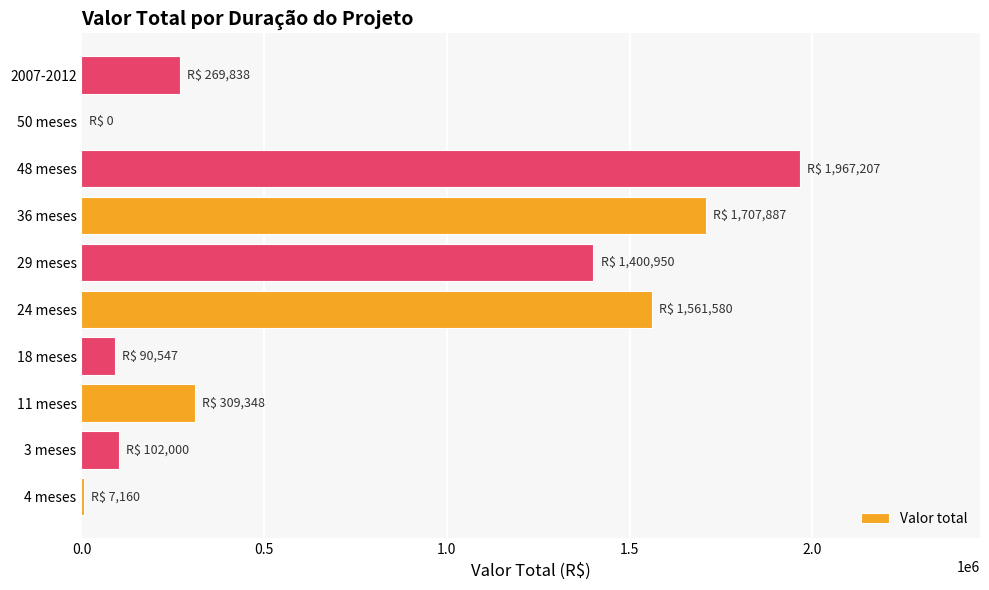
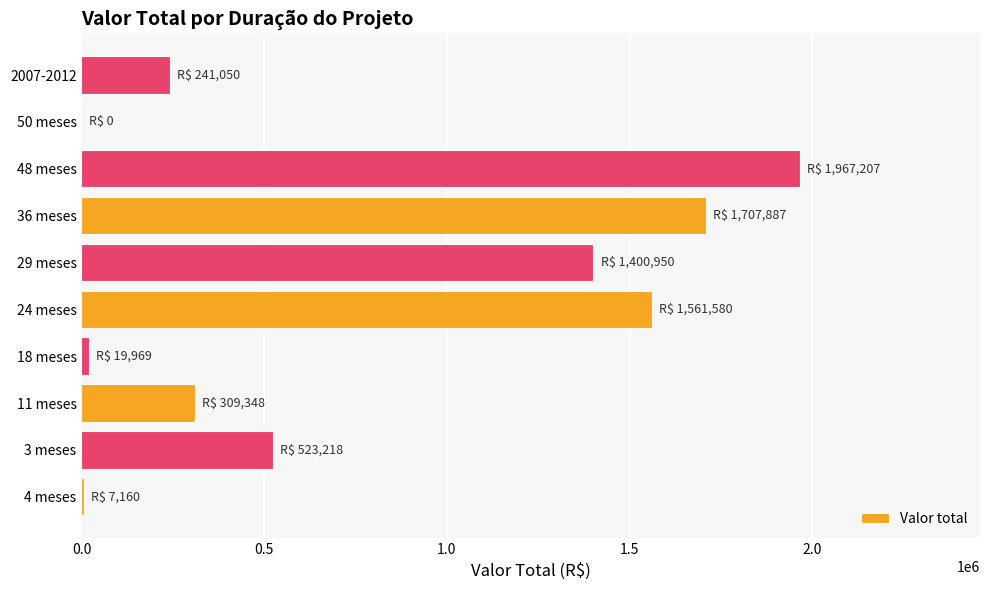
2007-2012: 269,838 -> 241,050
18 meses: 90,547 -> 19,969
3 meses: 102,000 -> 523,218
